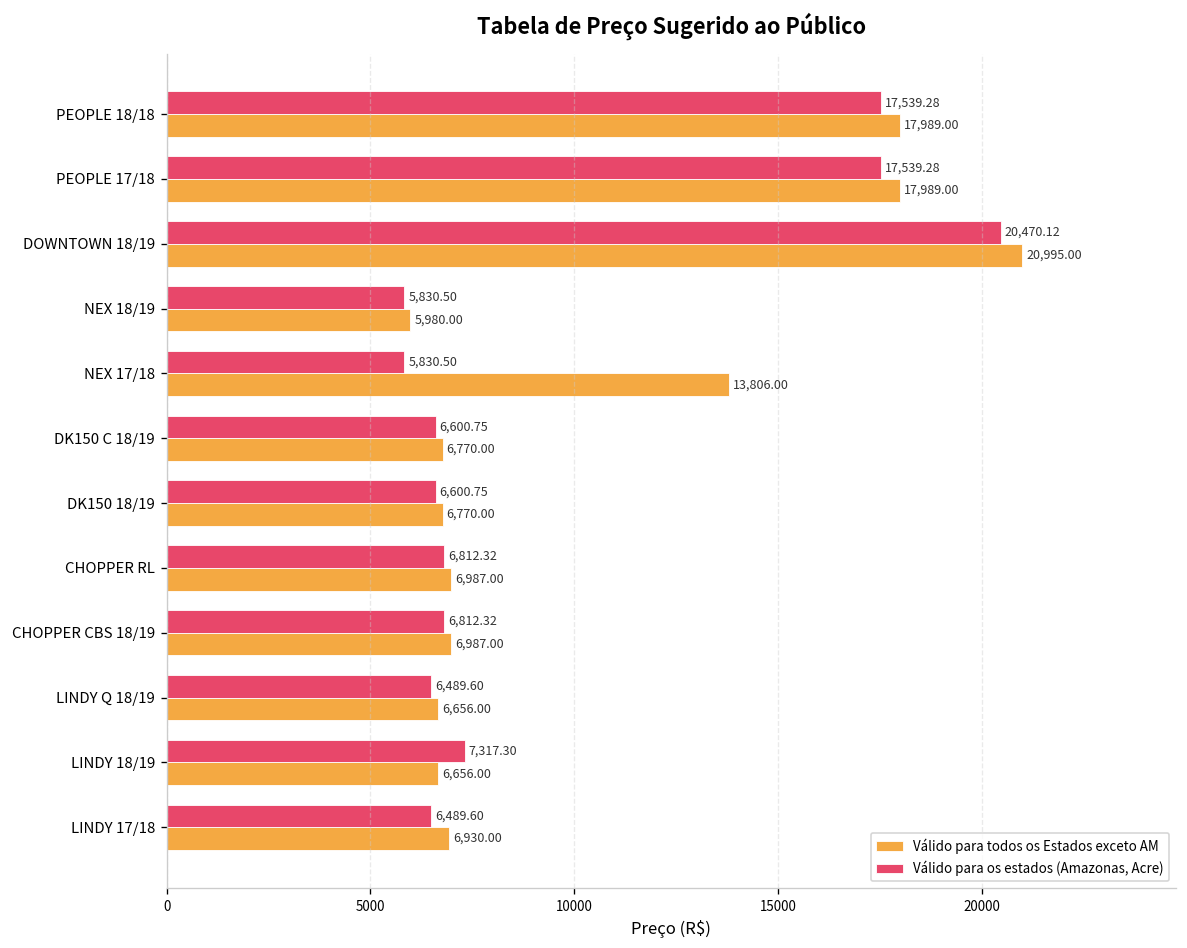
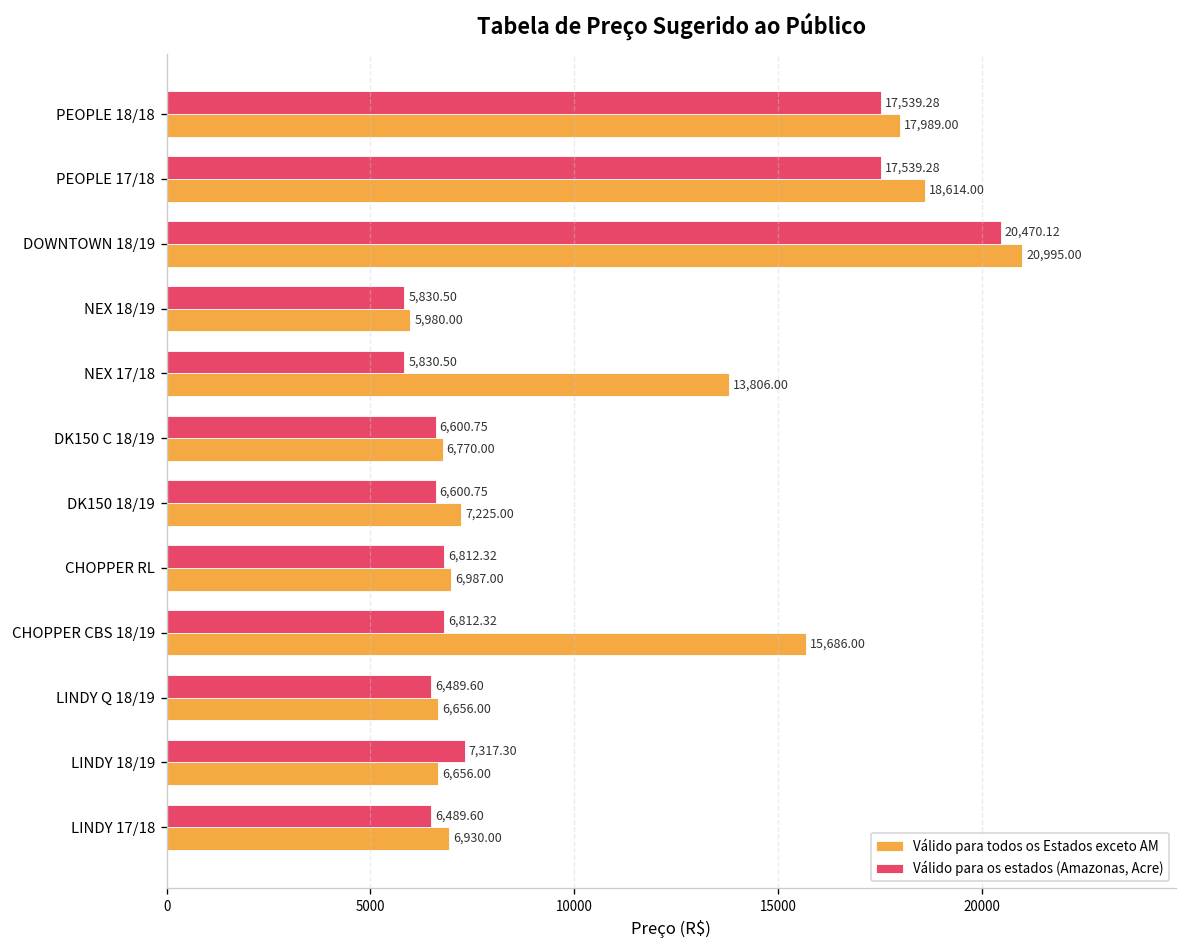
Válido para todos os Estados exceto AM, PEOPLE 17/18: 17,989.00 -> 18,614.00
Válido para todos os Estados exceto AM, DK150 18/19: 6,770.00 -> 7,225.00
Válido para todos os Estados exceto AM, CHOPPER CBS 18/19: 6,987.00 -> 15,686.00
